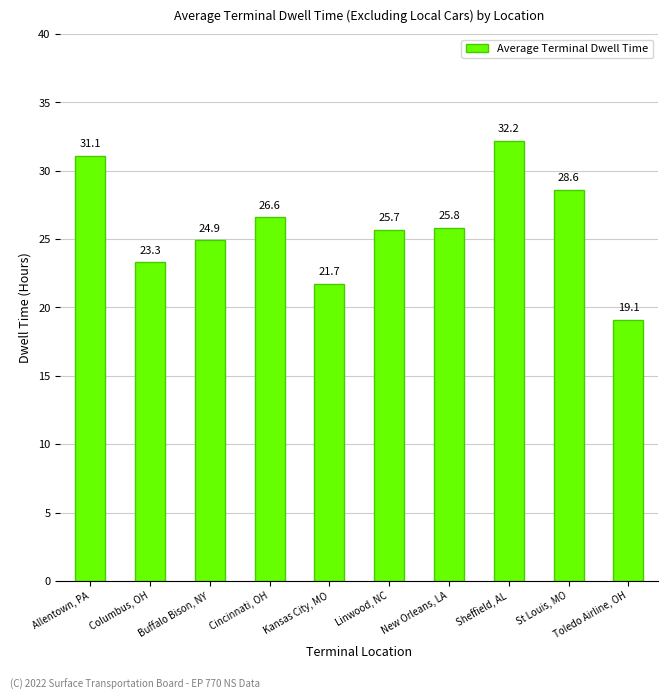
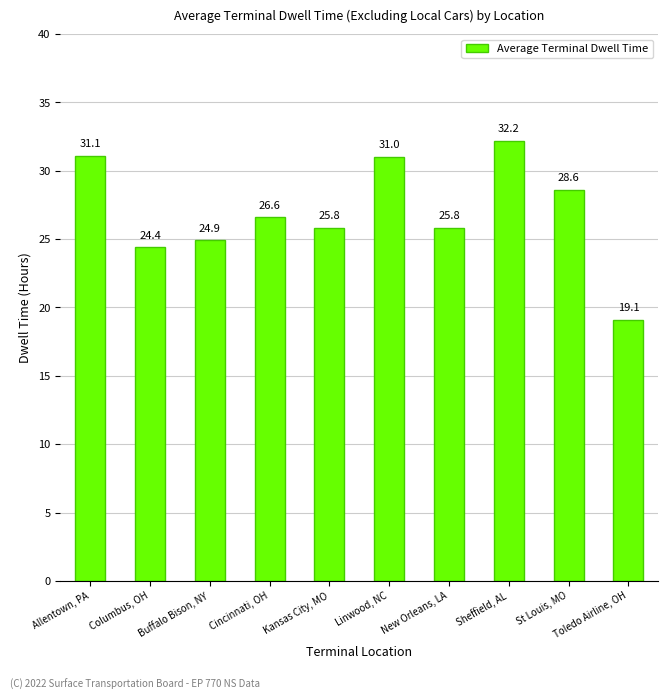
Columbus, OH: 23.3 -> 24.4
Kansas City, MO: 21.7 -> 25.8
Linwood, NC: 25.7 -> 31.0
